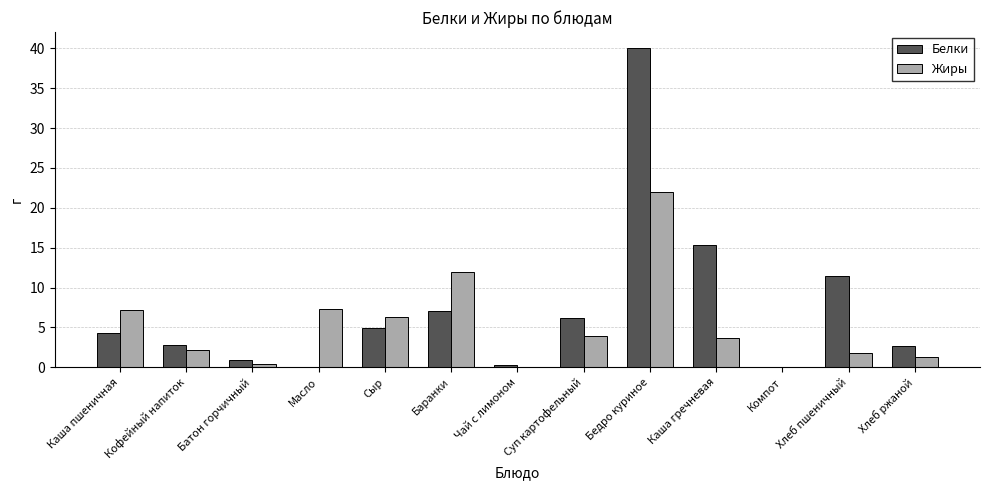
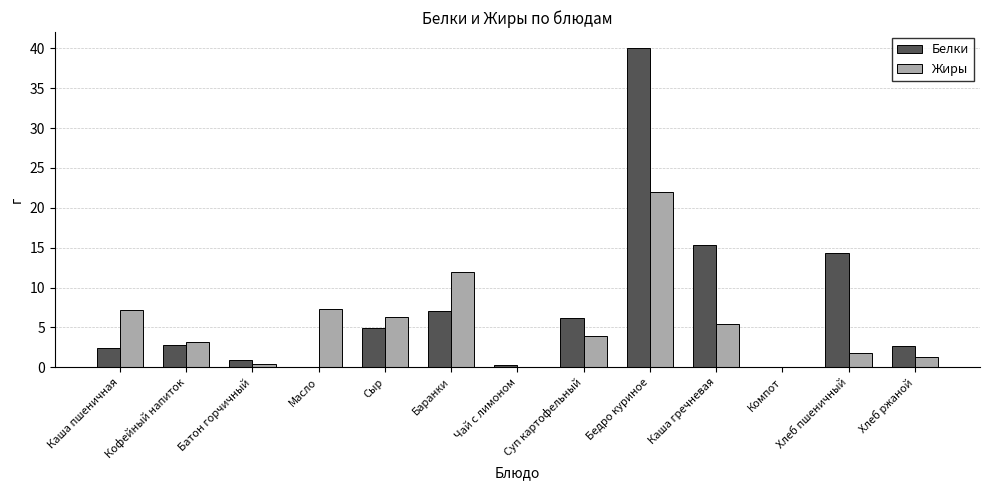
Белки, Каша пшеничная: 4 -> 2
Жиры, Кофейный напиток: 2 -> 3
Жиры, Каша гречневая: 4 -> 5
Белки, Хлеб пшеничный: 11 -> 14
